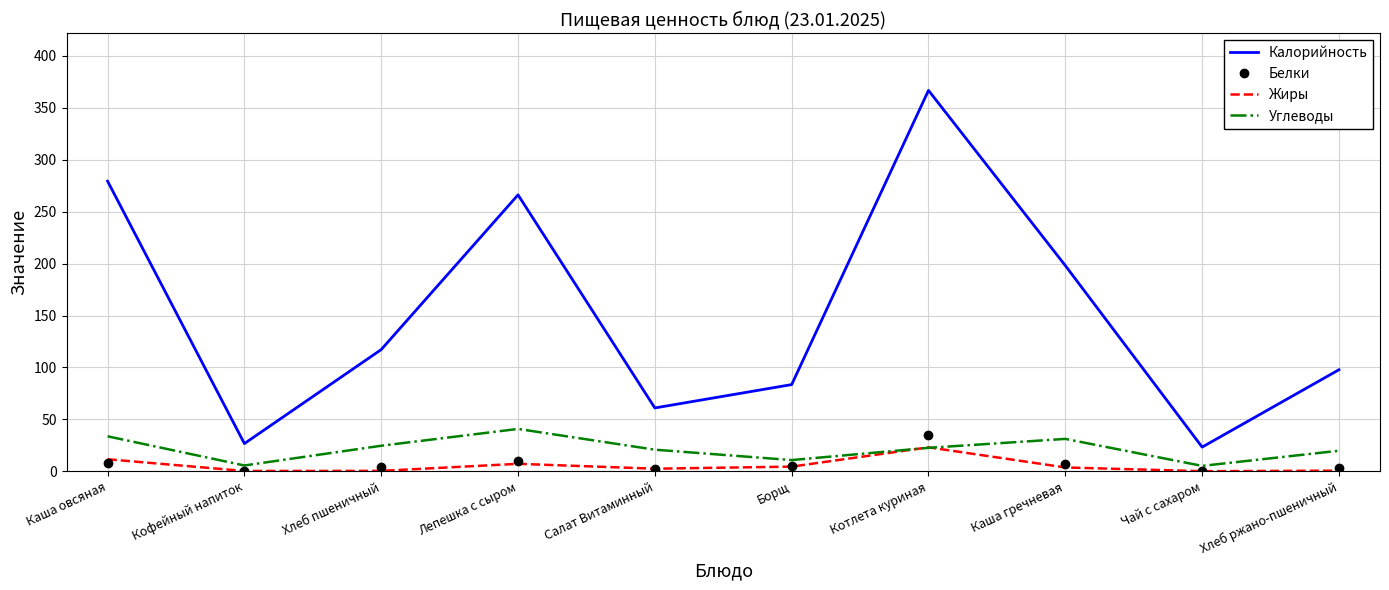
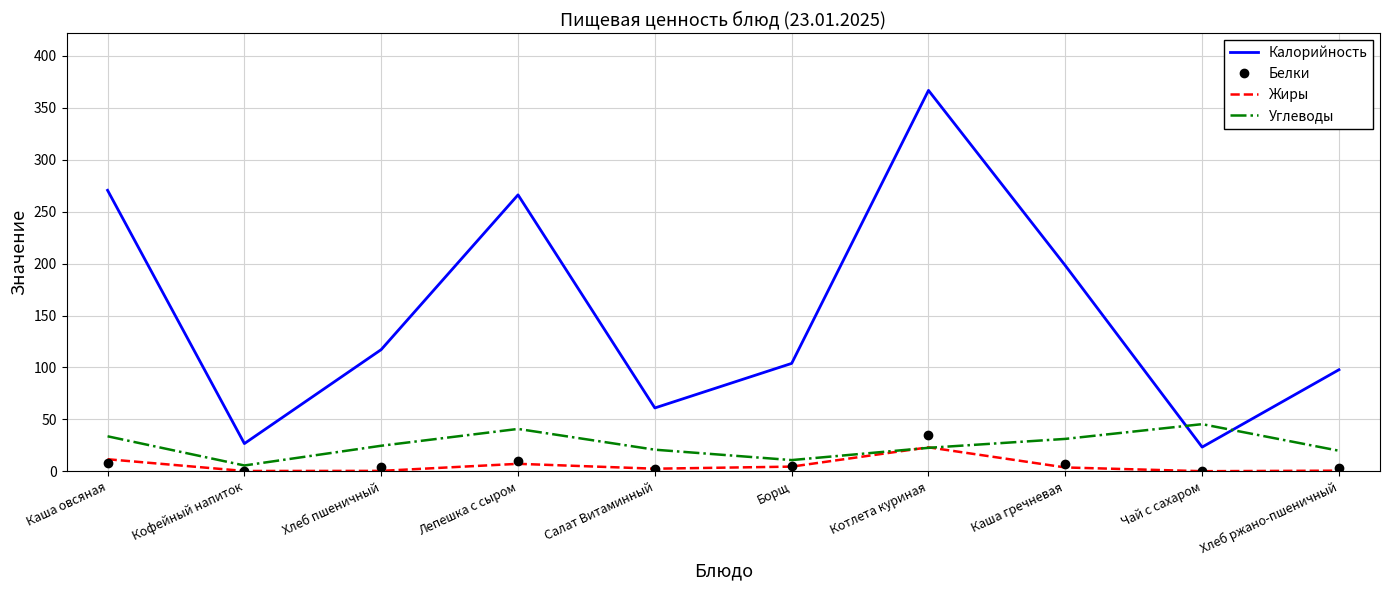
Калорийность, Каша овсяная: 279 -> 271
Калорийность, Борщ: 84 -> 104
Углеводы, Чай с сахаром: 5 -> 45
